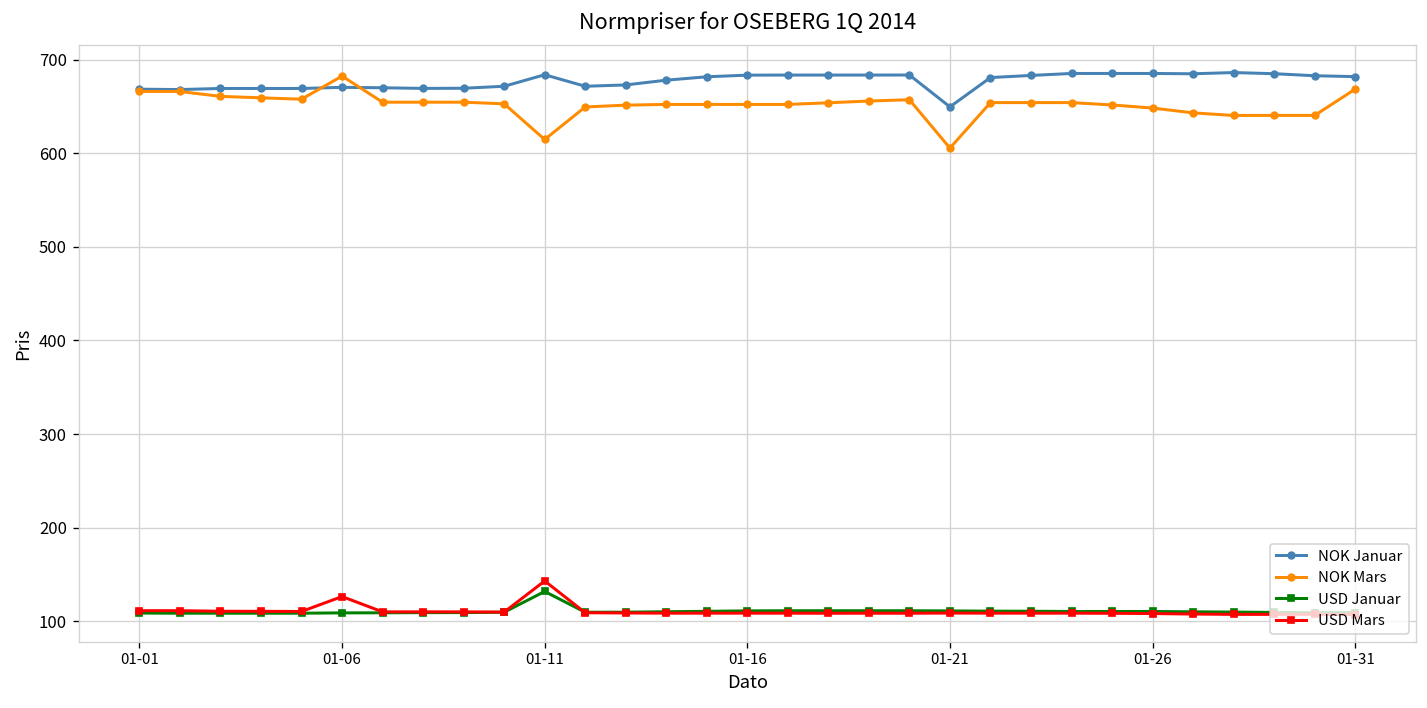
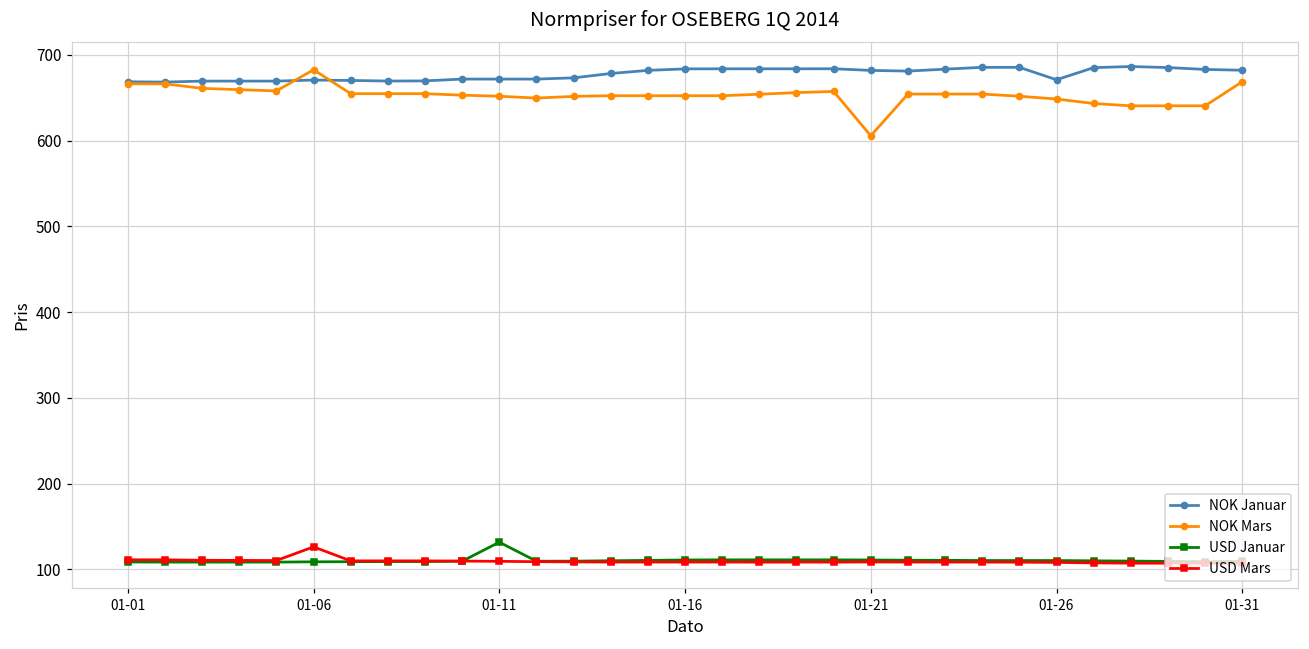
NOK Januar, 01-11: 680 -> 670
NOK Mars, 01-11: 610 -> 650
USD Mars, 01-11: 140 -> 110
NOK Januar, 01-21: 650 -> 680
NOK Januar, 01-26: 690 -> 670
